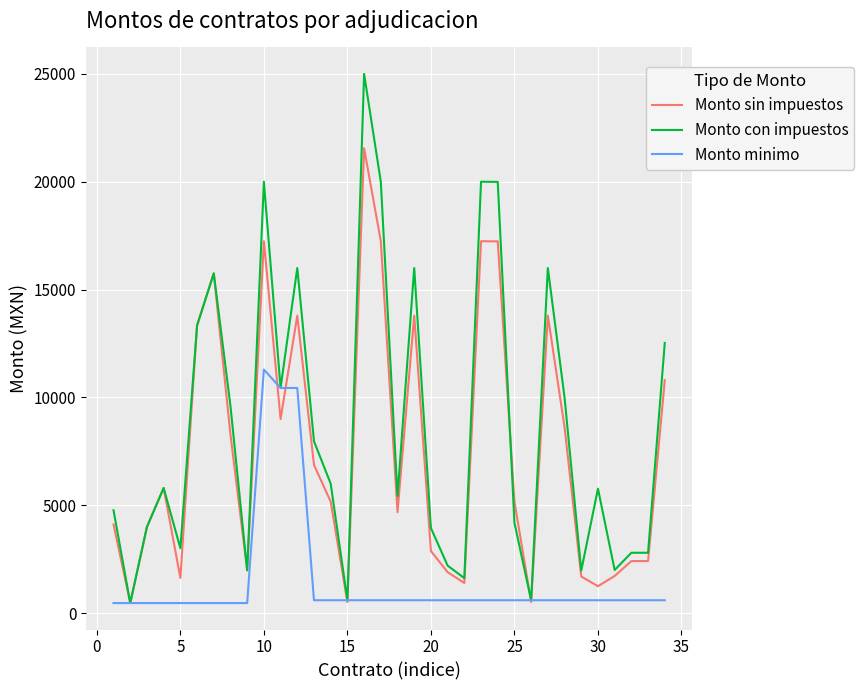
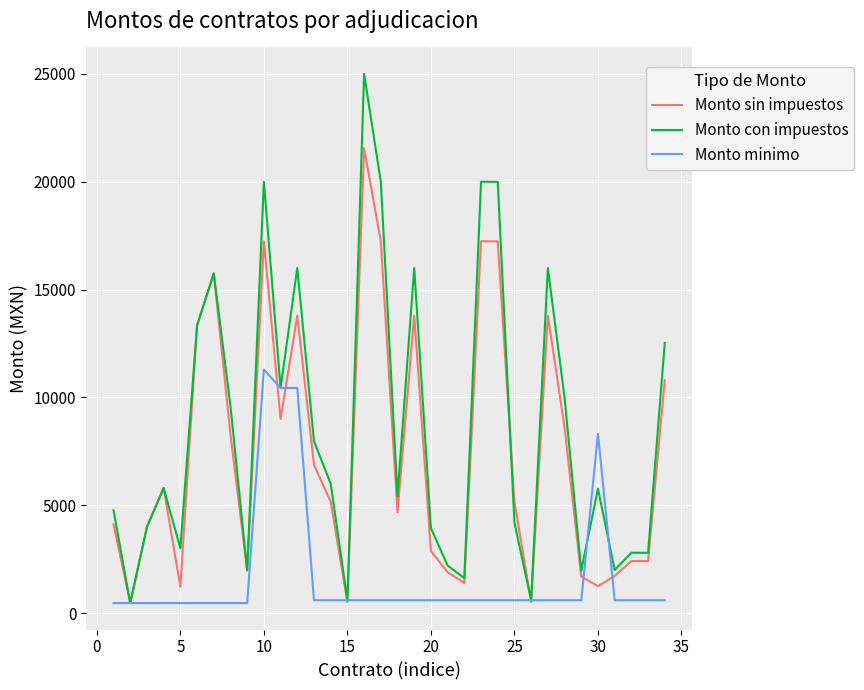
Monto sin impuestos, 5: 1600 -> 1200
Monto minimo, 30: 600 -> 8300
